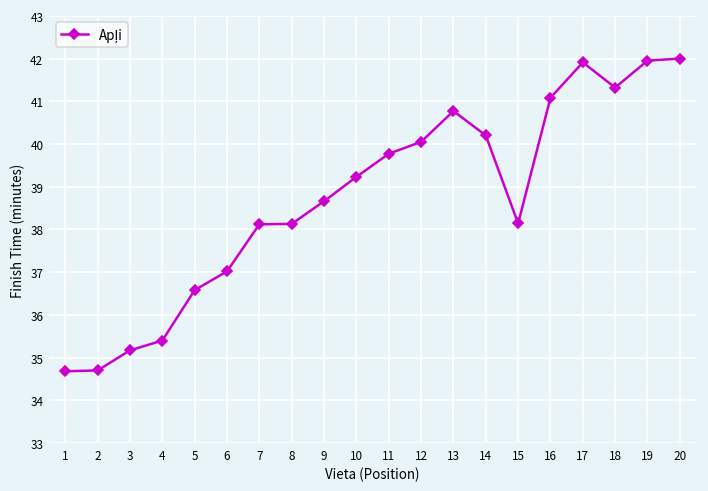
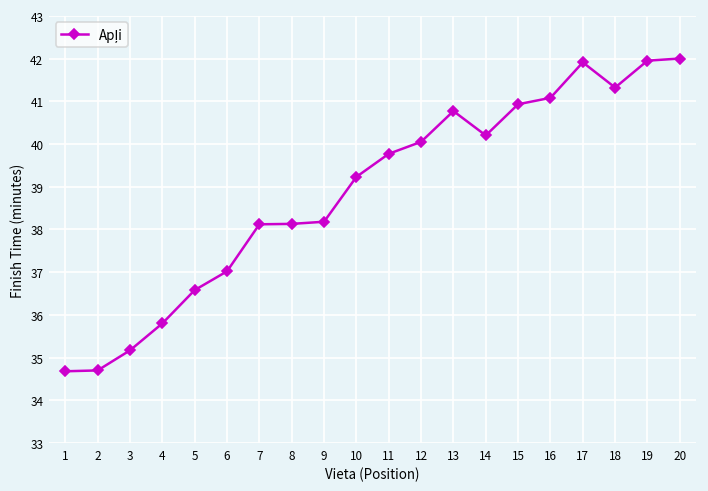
4: 35.4 -> 35.8
9: 38.7 -> 38.2
15: 38.1 -> 40.9
